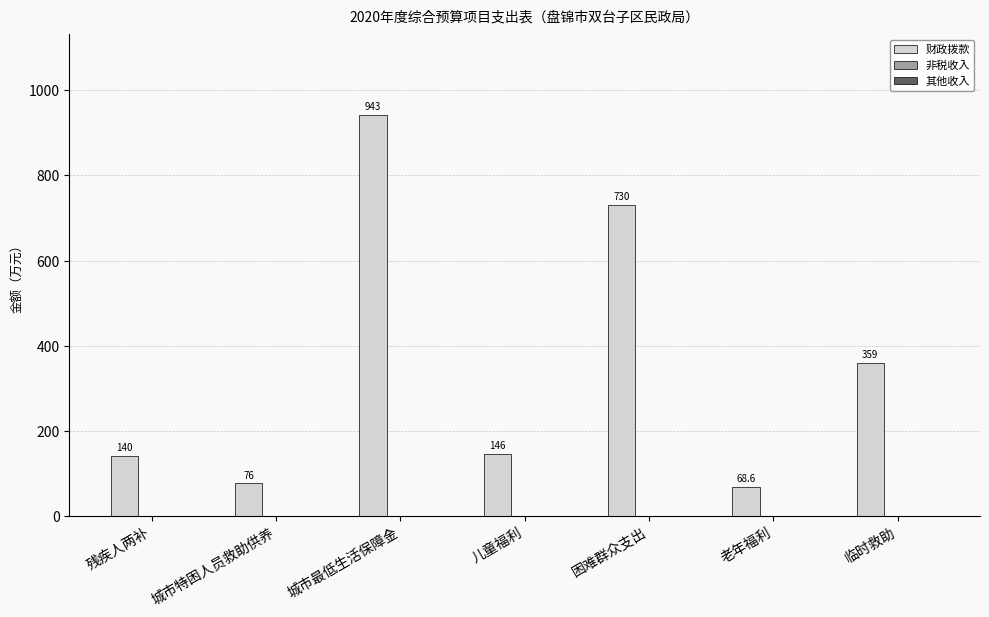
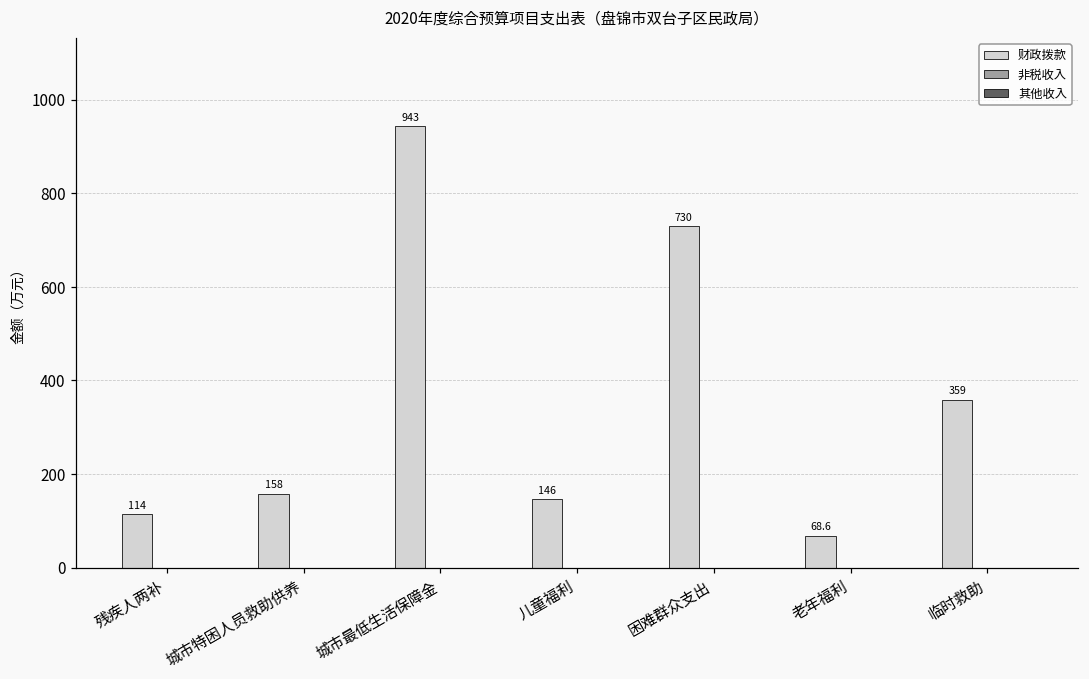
财政拨款, 残疾人两补: 140 -> 114
财政拨款, 城市特困人员救助供养: 76 -> 158
